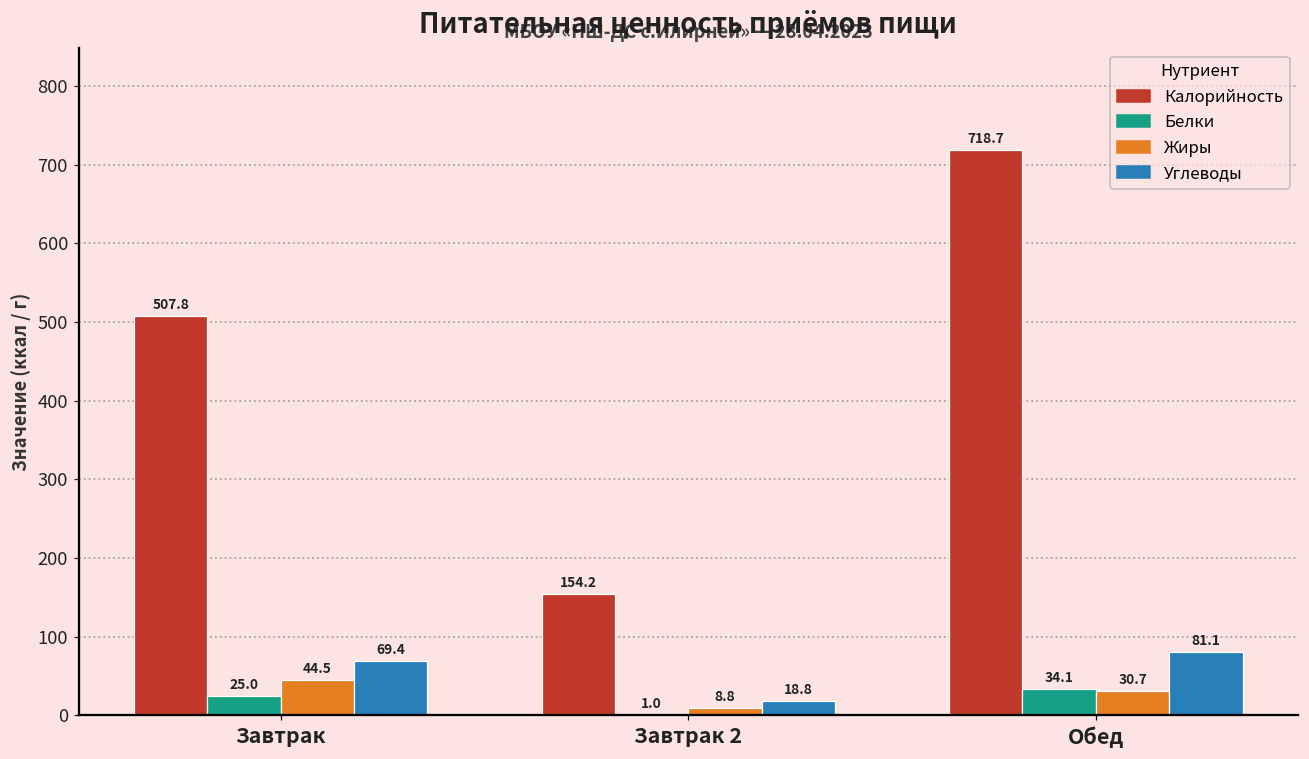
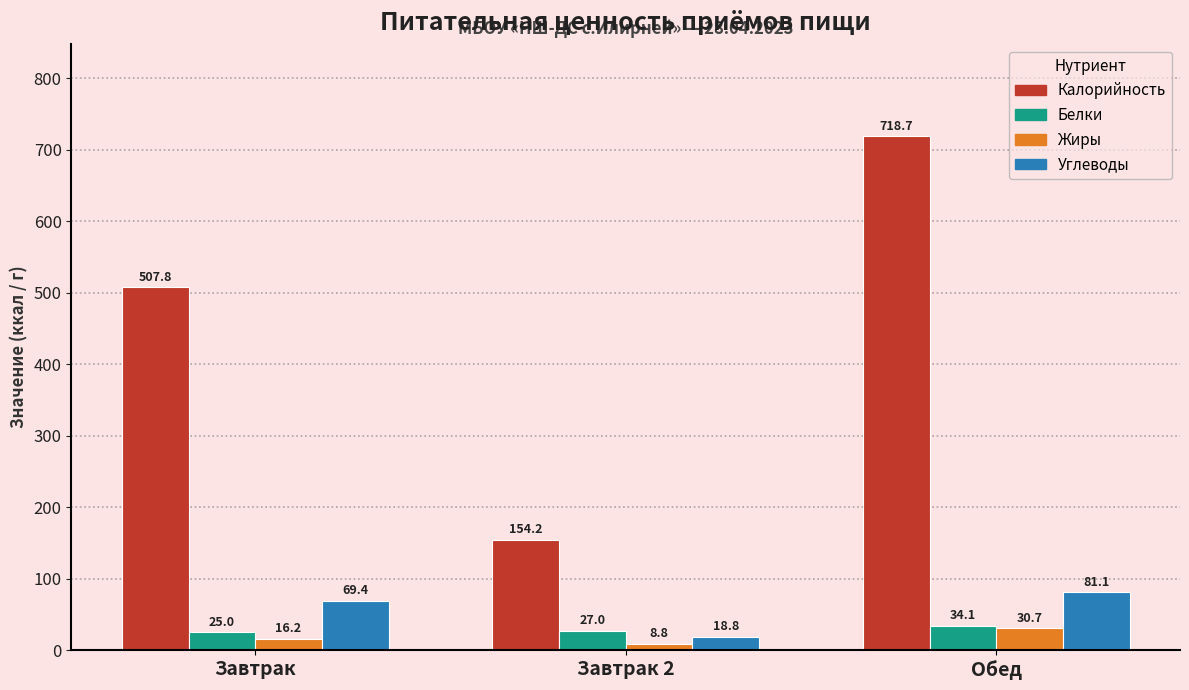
Жиры, Завтрак: 44.5 -> 16.2
Белки, Завтрак 2: 1.0 -> 27.0
